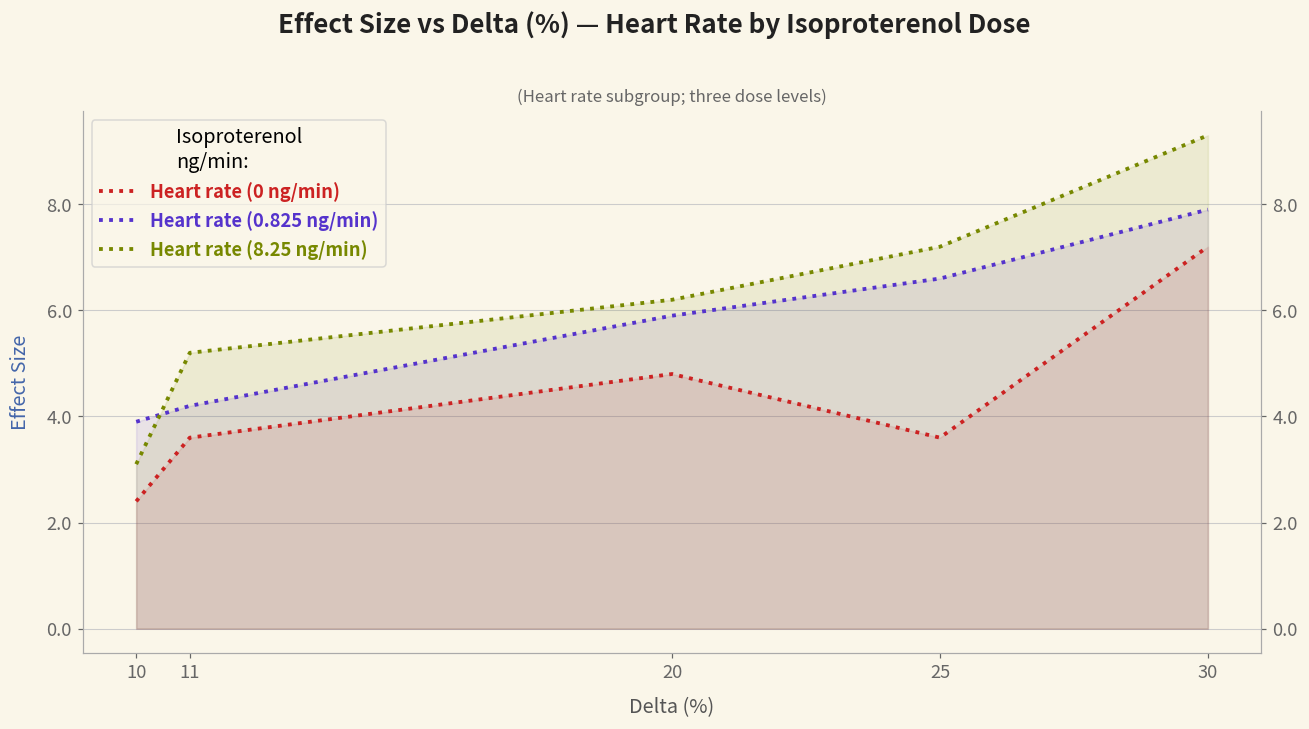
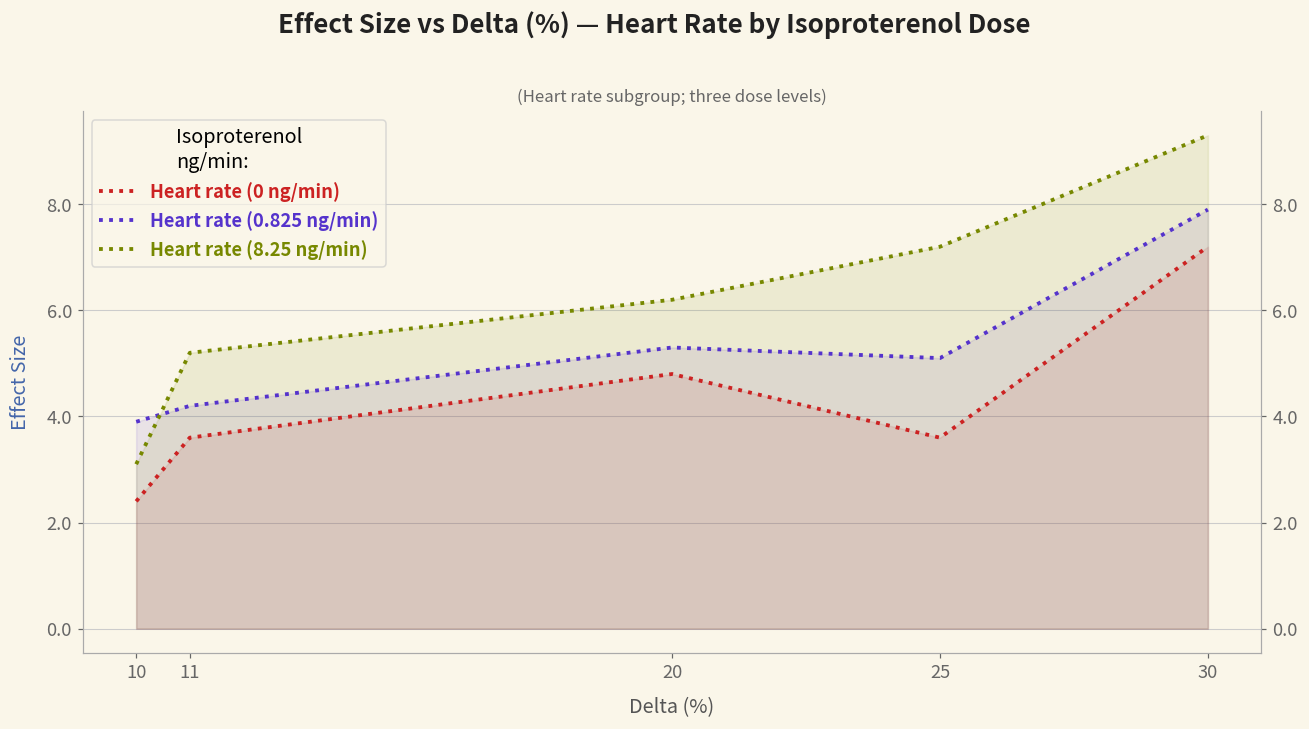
Heart rate (0.825 ng/min), 20: 5.9 -> 5.3
Heart rate (0.825 ng/min), 25: 6.6 -> 5.1
